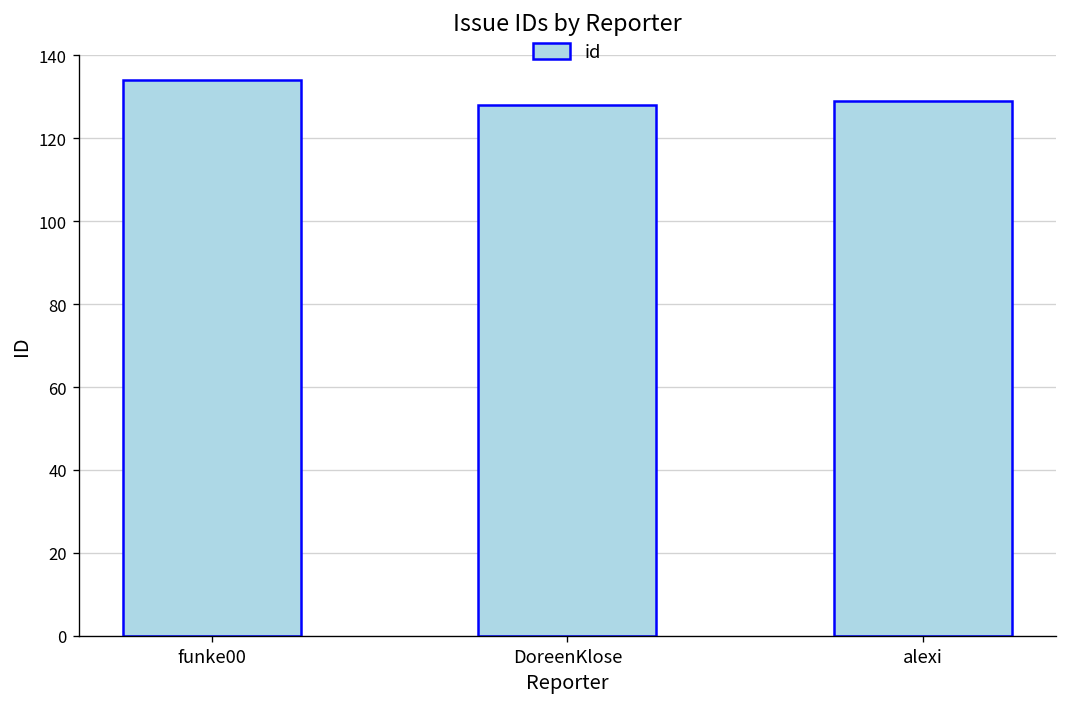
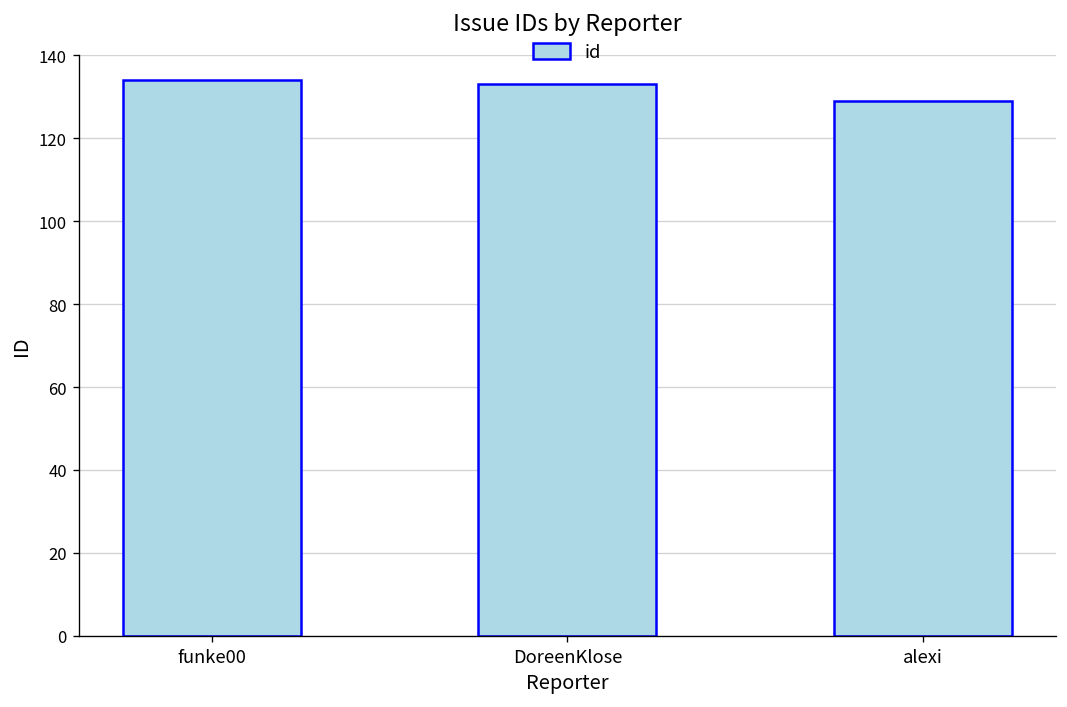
DoreenKlose: 128 -> 133
